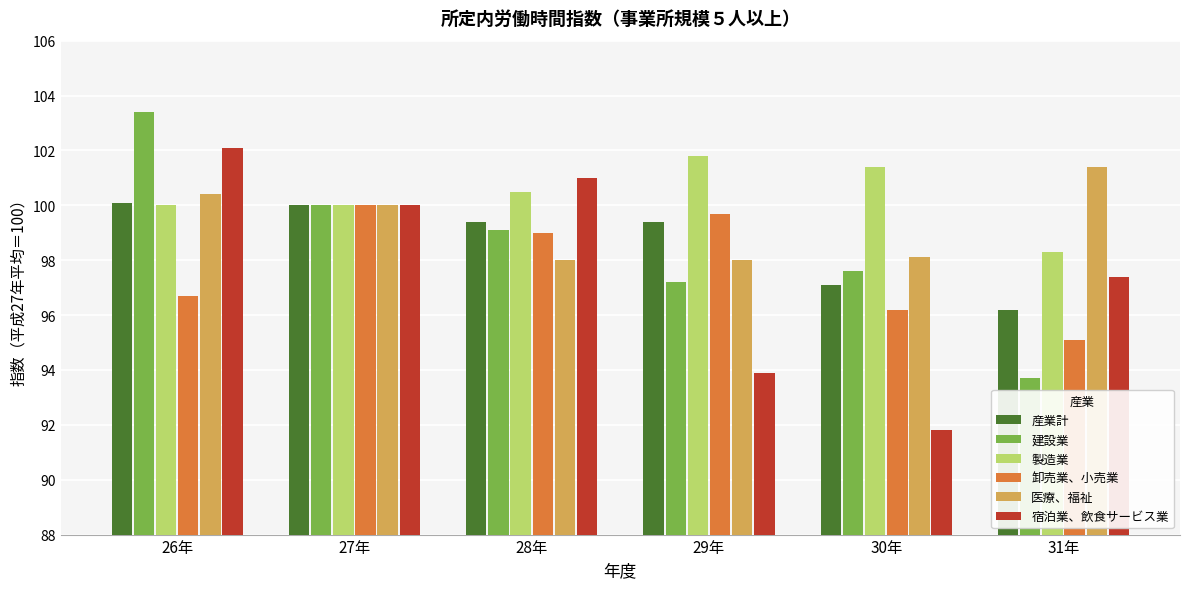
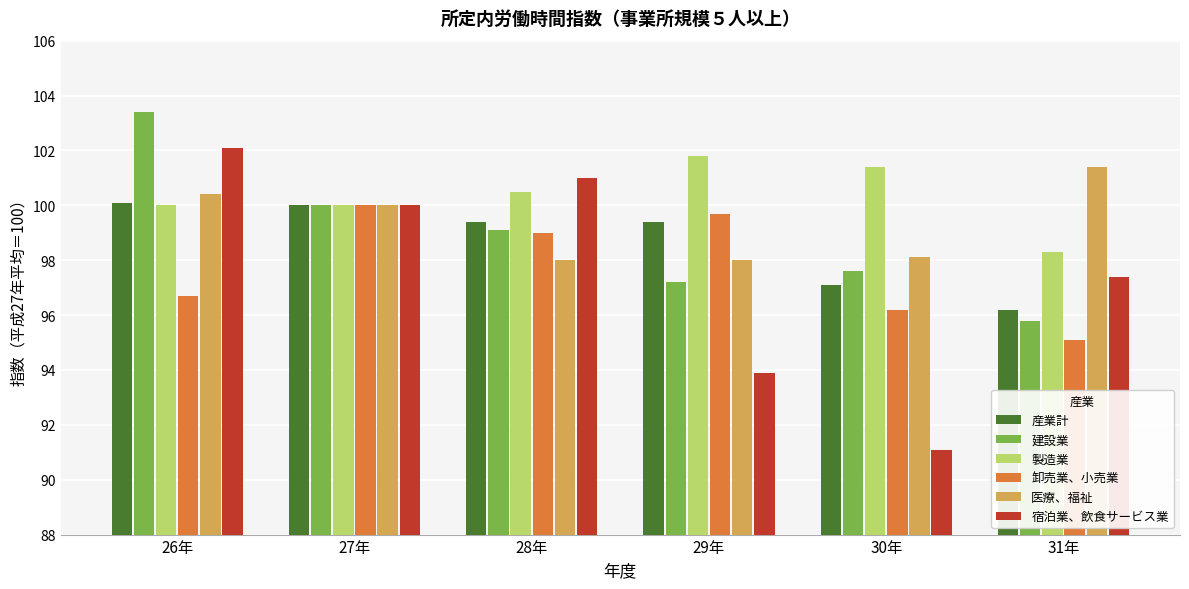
宿泊業、飲食サービス業, 30年: 91.8 -> 91.1
建設業, 31年: 93.7 -> 95.8
